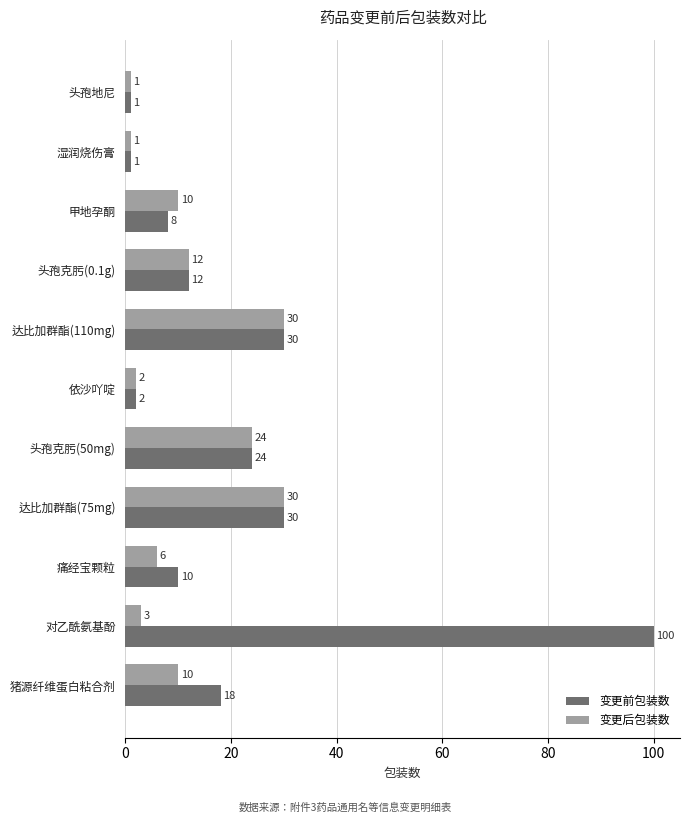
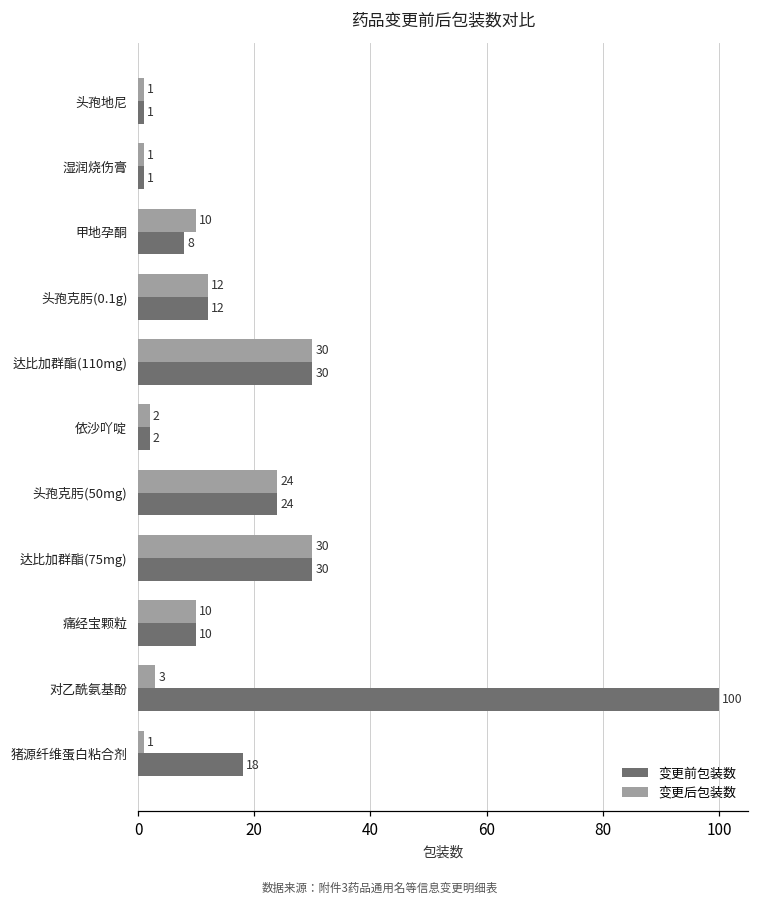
变更后包装数, 痛经宝颗粒: 6 -> 10
变更后包装数, 猪源纤维蛋白粘合剂: 10 -> 1
